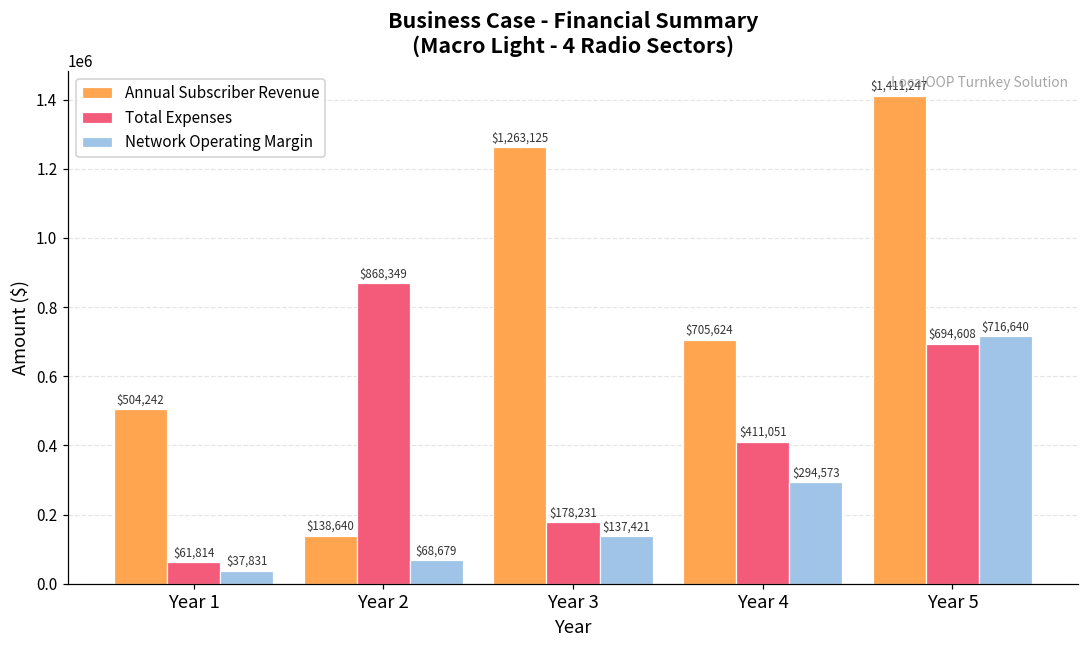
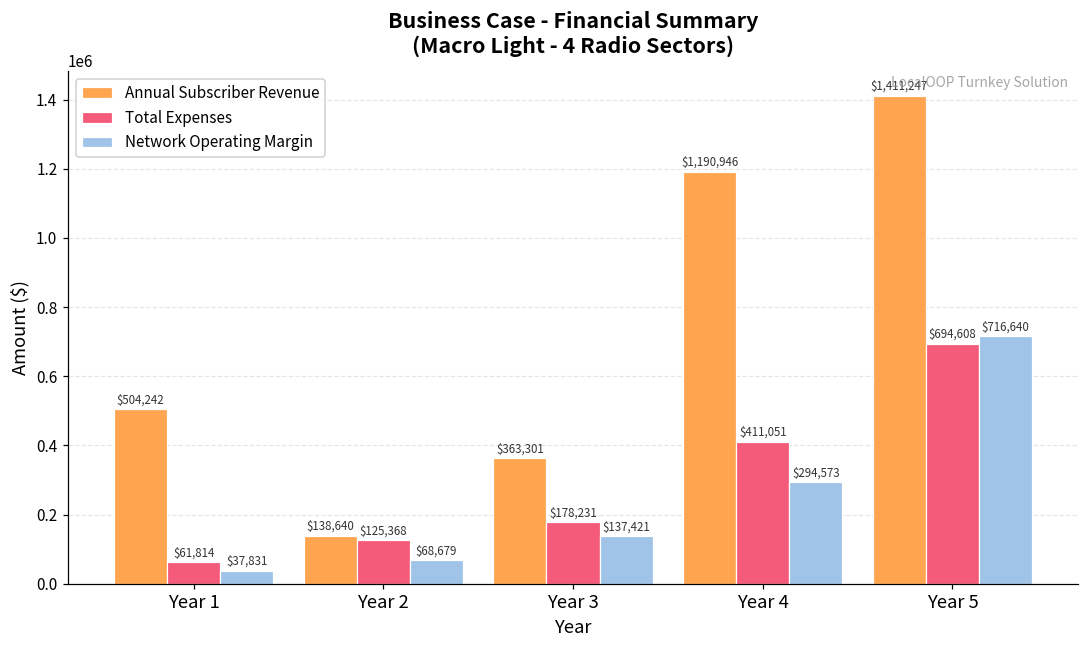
Total Expenses, Year 2: $868,349 -> $125,368
Annual Subscriber Revenue, Year 3: $1,263,125 -> $363,301
Annual Subscriber Revenue, Year 4: $705,624 -> $1,190,946
